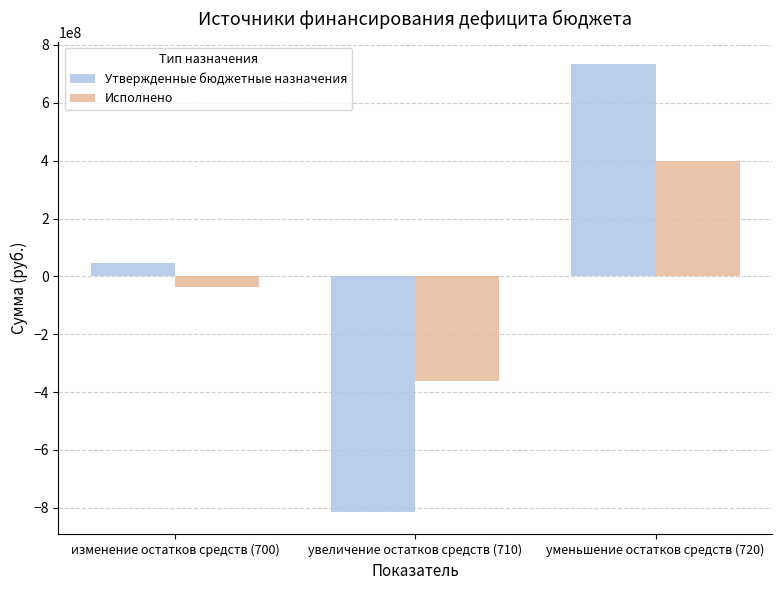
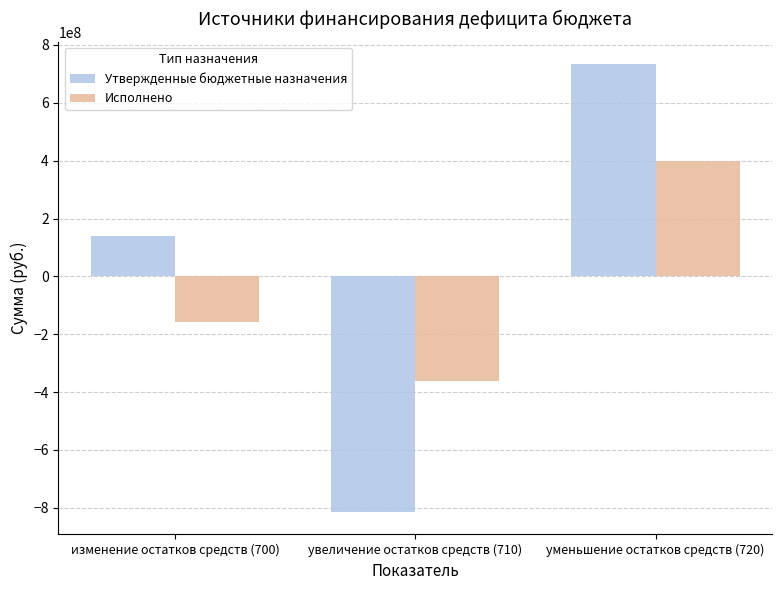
Утвержденные бюджетные назначения, изменение остатков средств (700): 50000000 -> 140000000
Исполнено, изменение остатков средств (700): -40000000 -> -160000000
